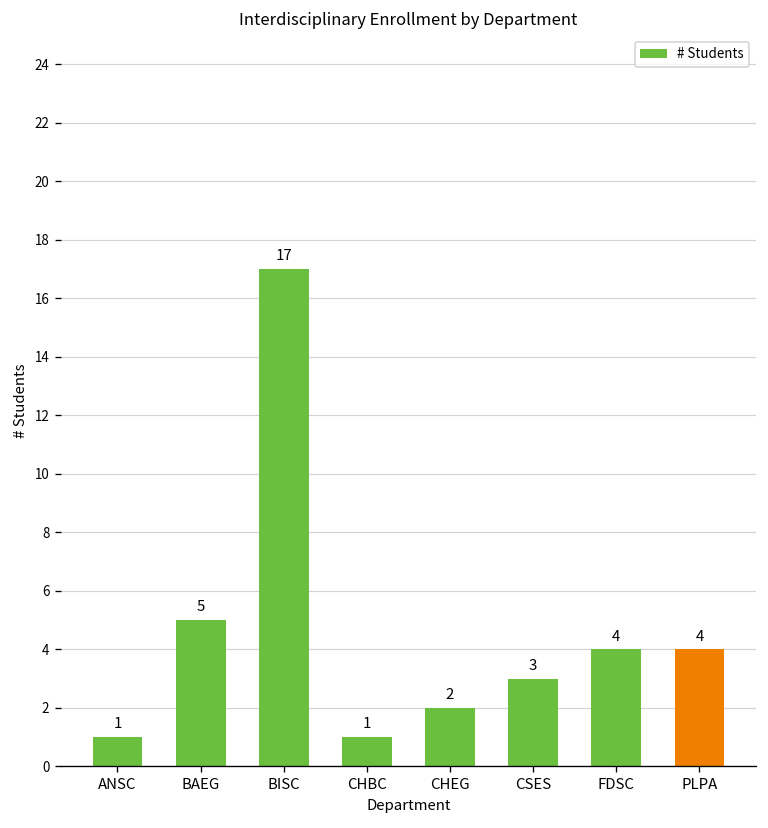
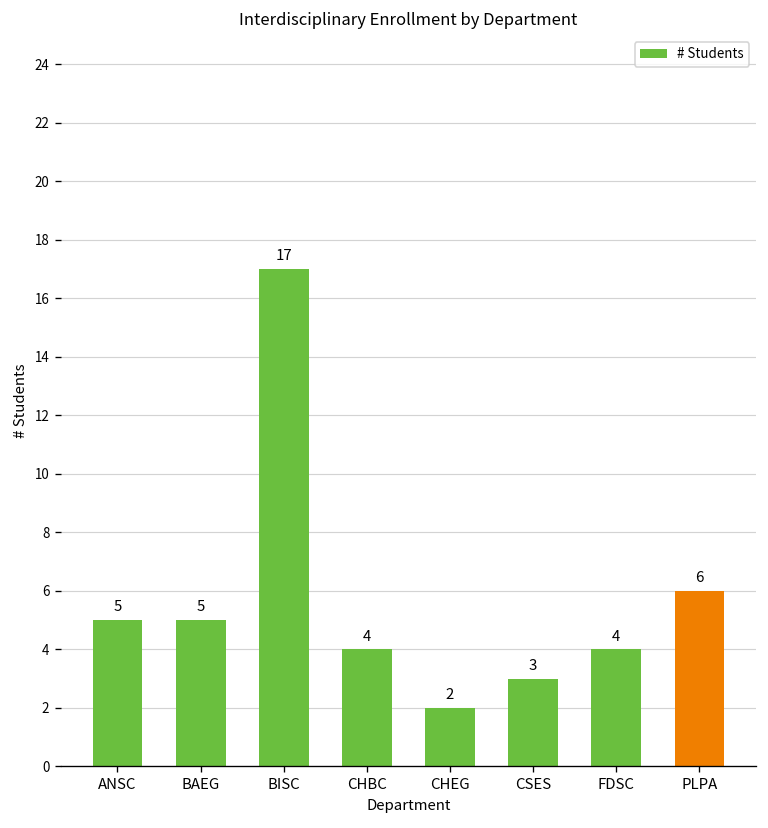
ANSC: 1 -> 5
CHBC: 1 -> 4
PLPA: 4 -> 6
